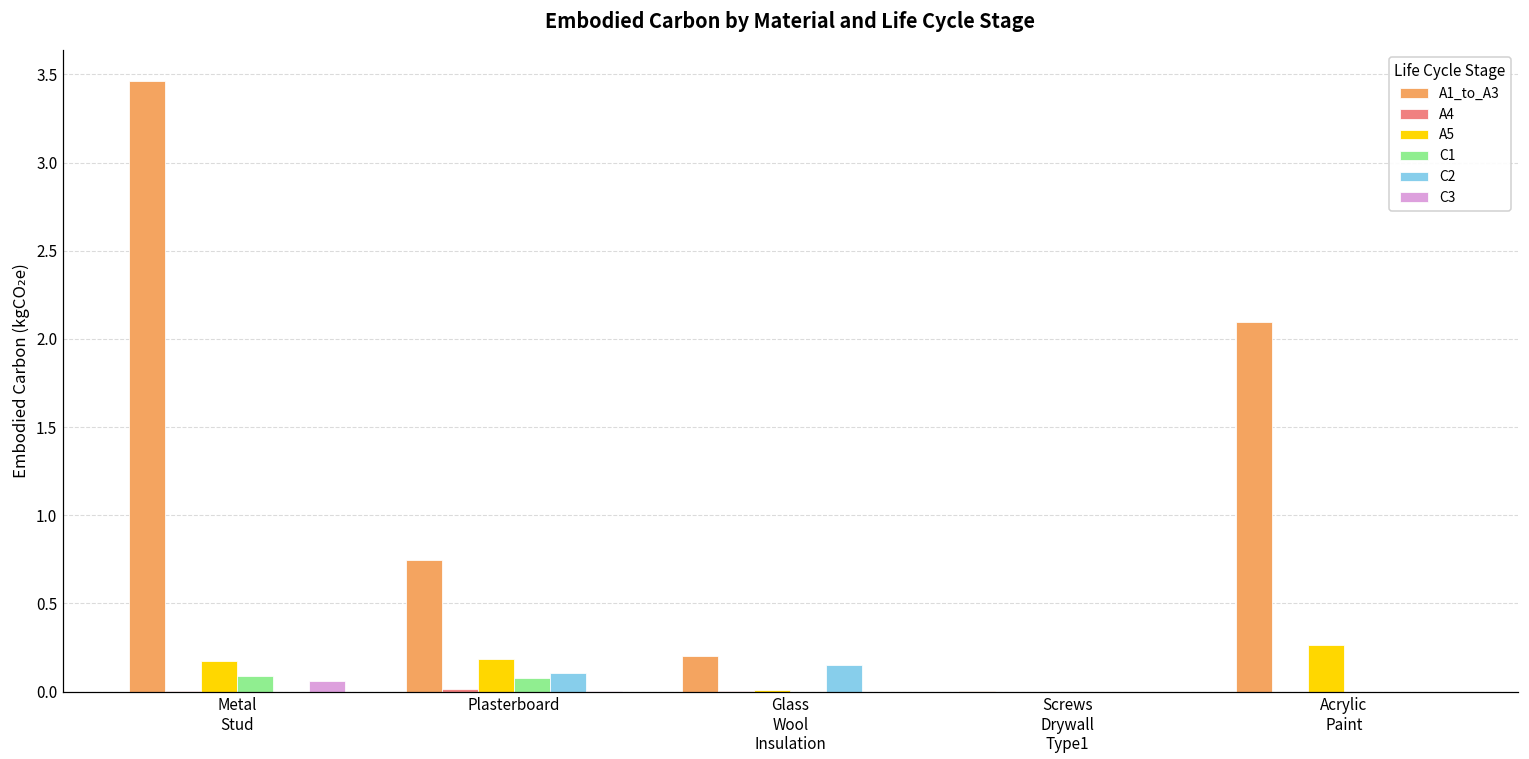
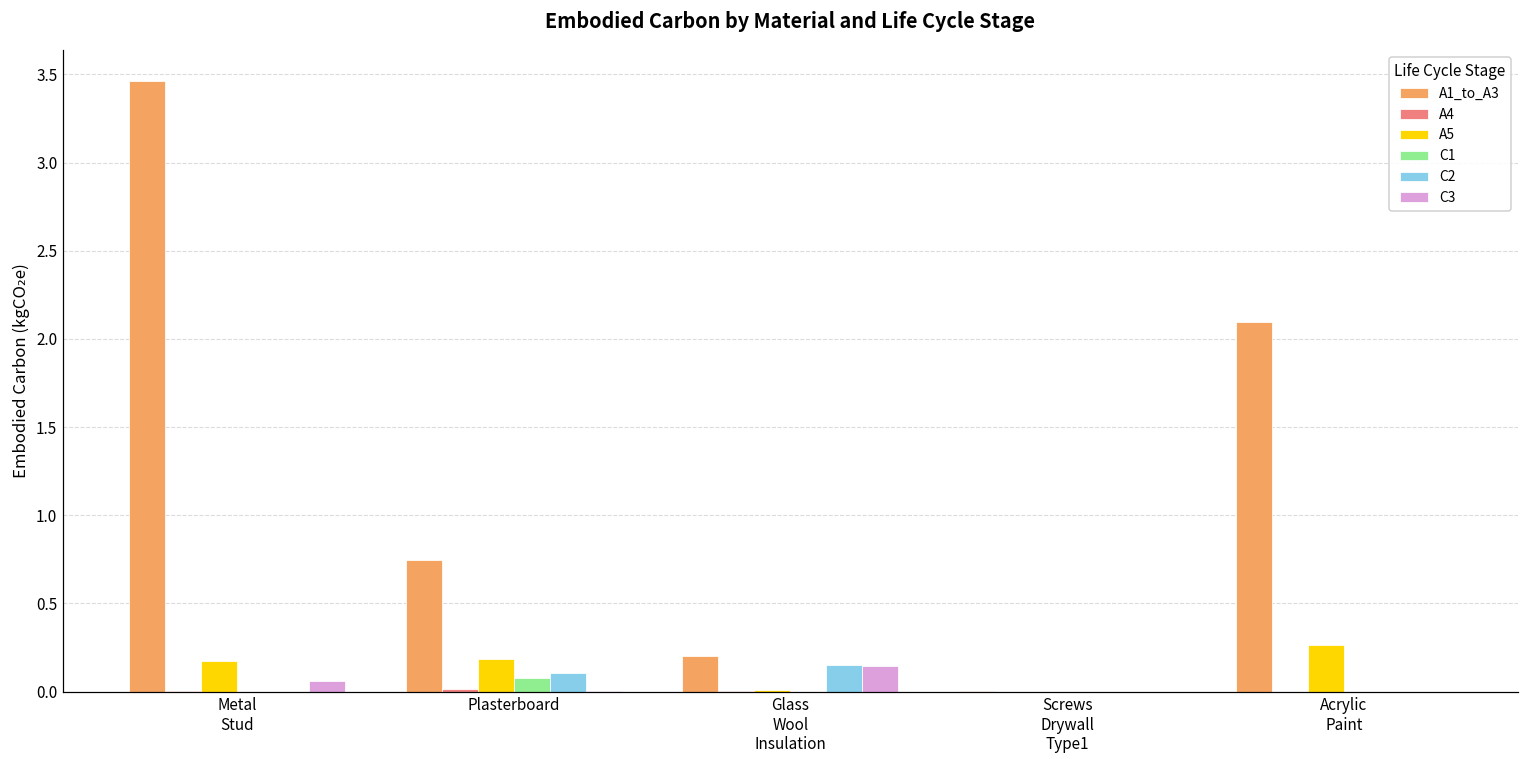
C1, Metal Stud: 0.09 -> 0.00
C3, Glass Wool Insulation: 0.00 -> 0.15
